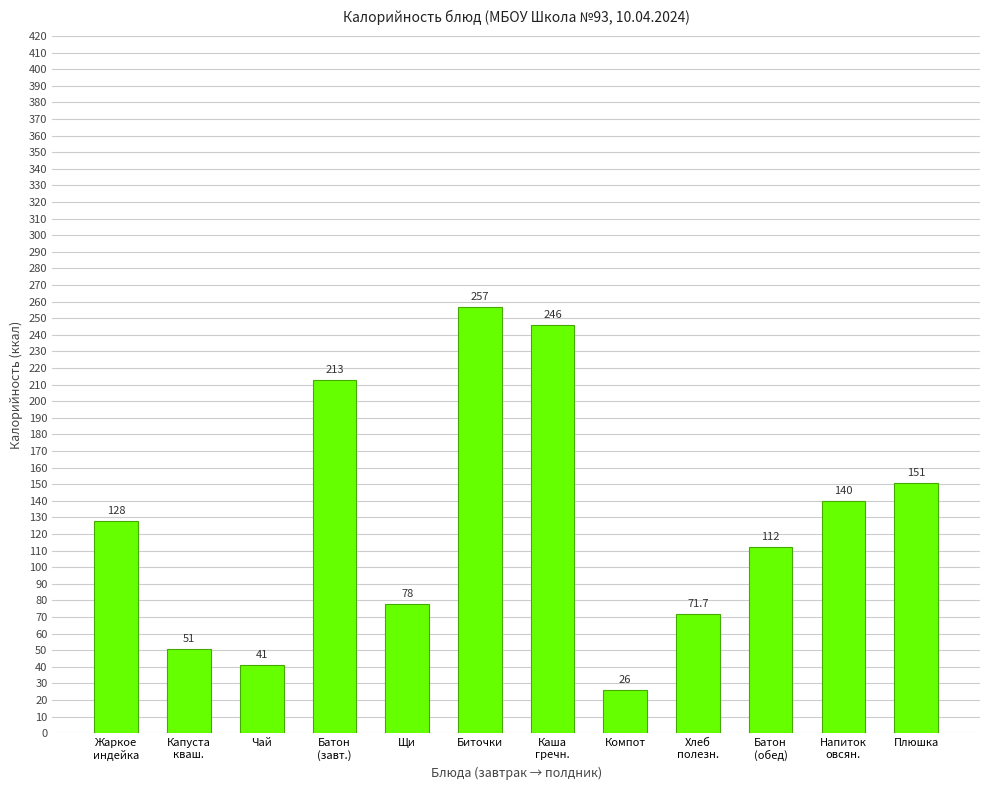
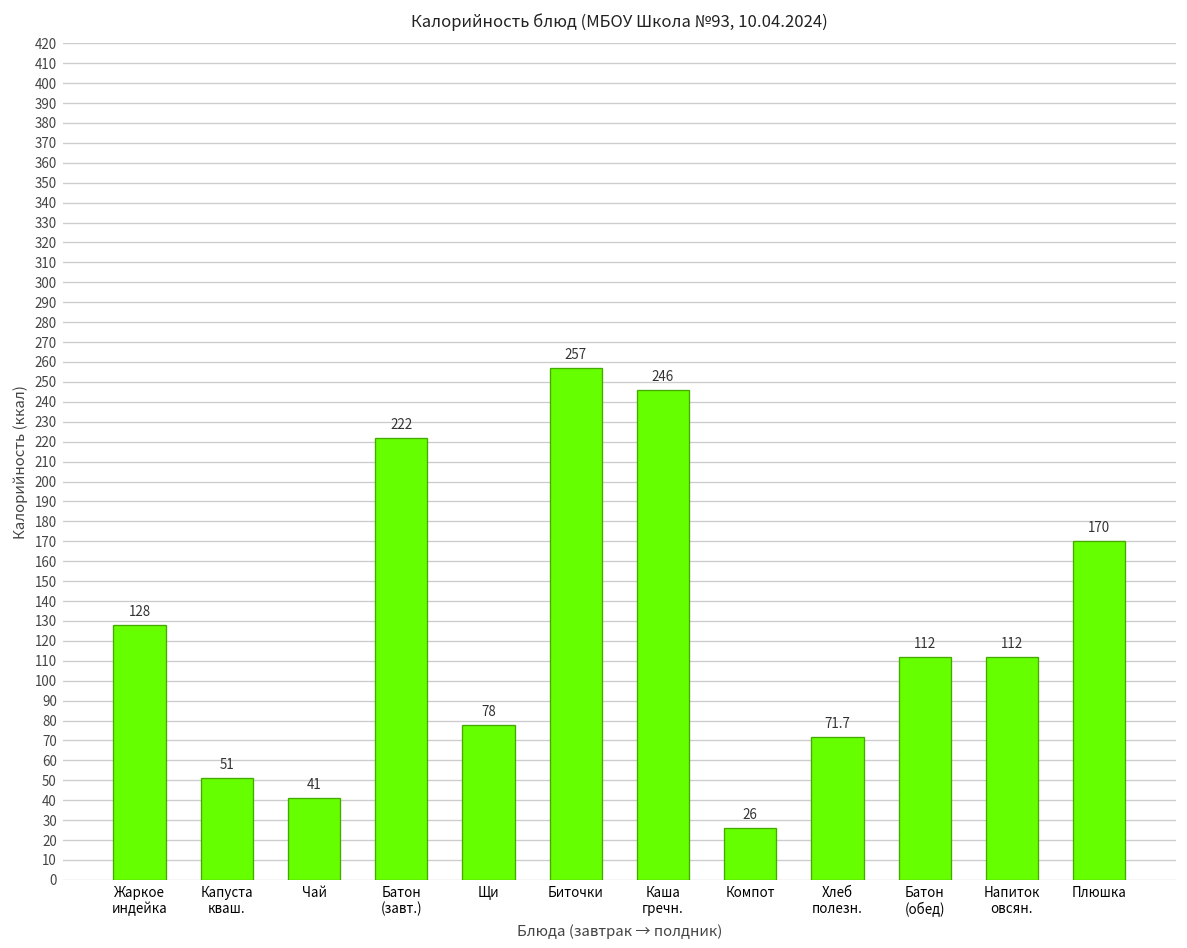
Батон (завт.): 213 -> 222
Напиток овсян.: 140 -> 112
Плюшка: 151 -> 170
